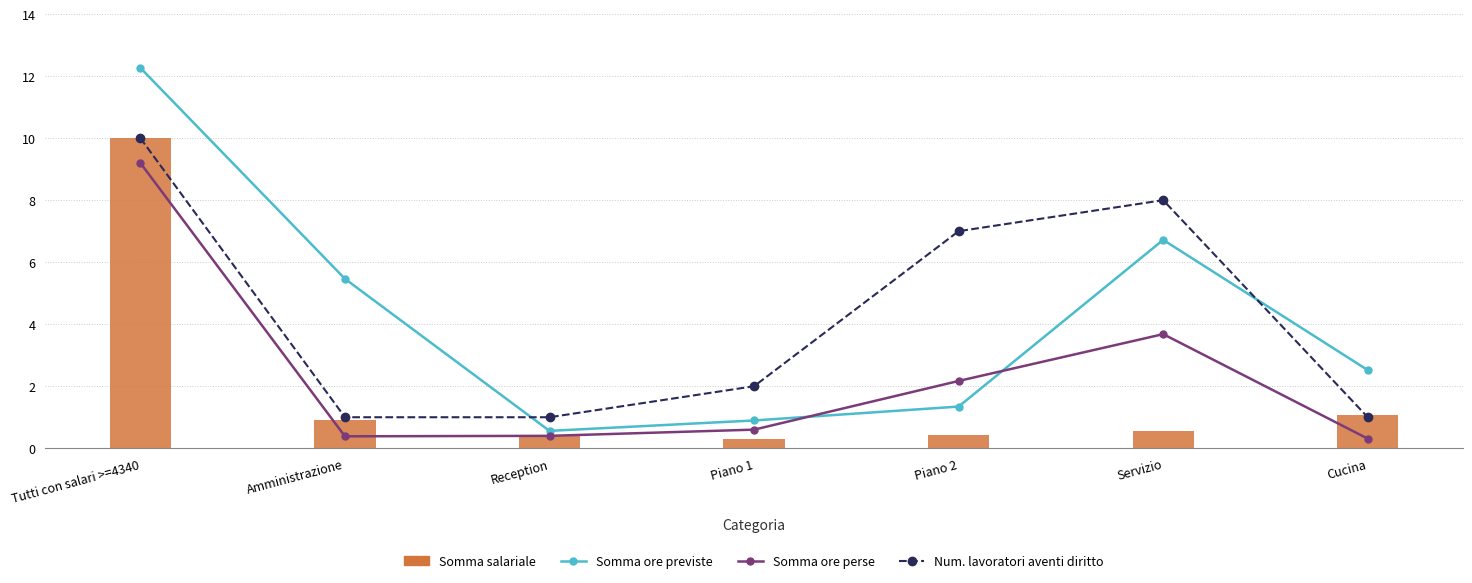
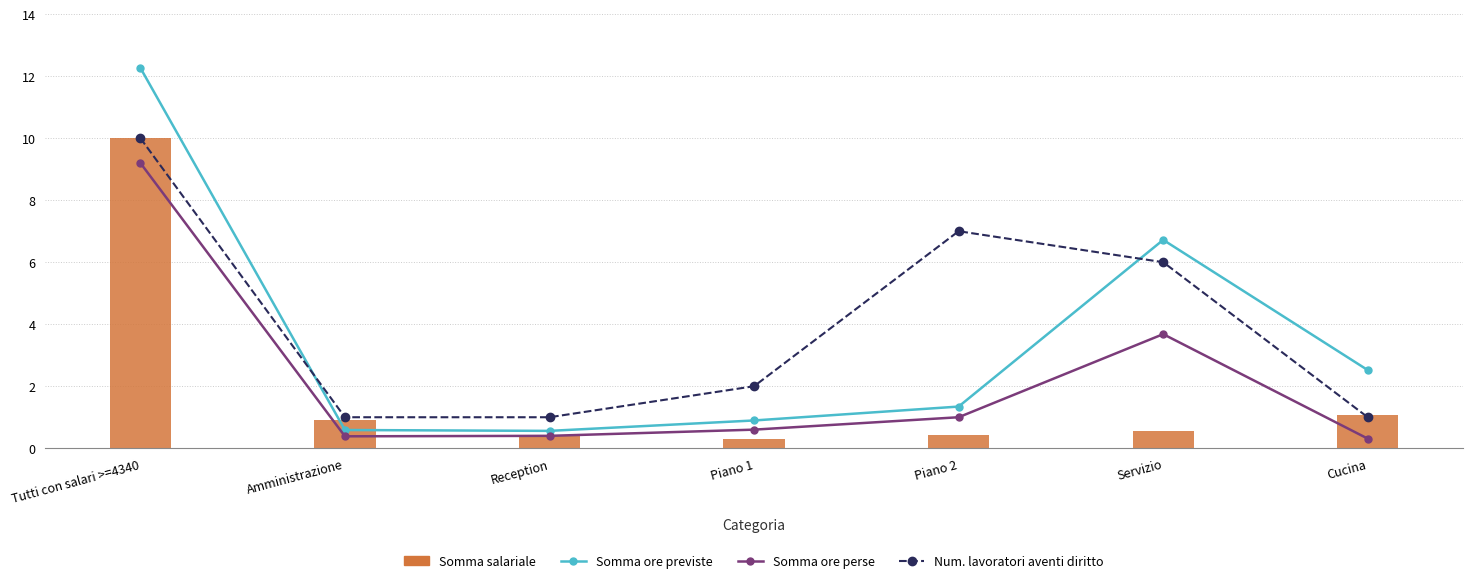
Somma ore previste, Amministrazione: 5.5 -> 0.6
Somma ore perse, Piano 2: 2.2 -> 1.0
Num. lavoratori aventi diritto, Servizio: 8 -> 6
